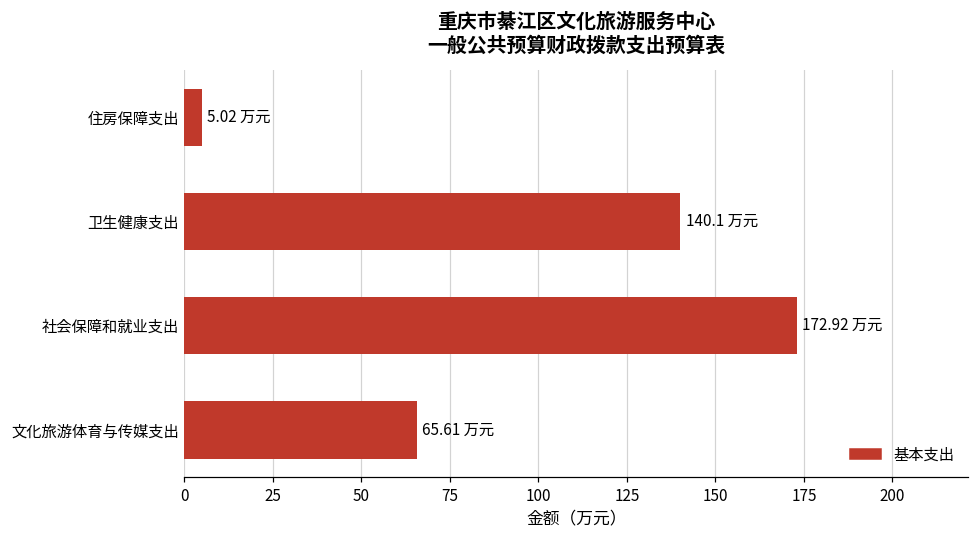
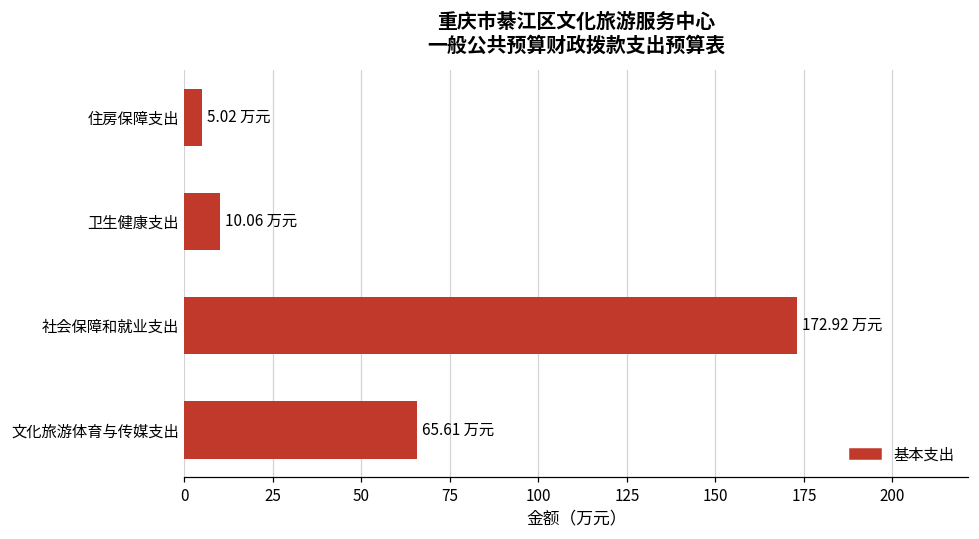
卫生健康支出: 140.1 -> 10.06
